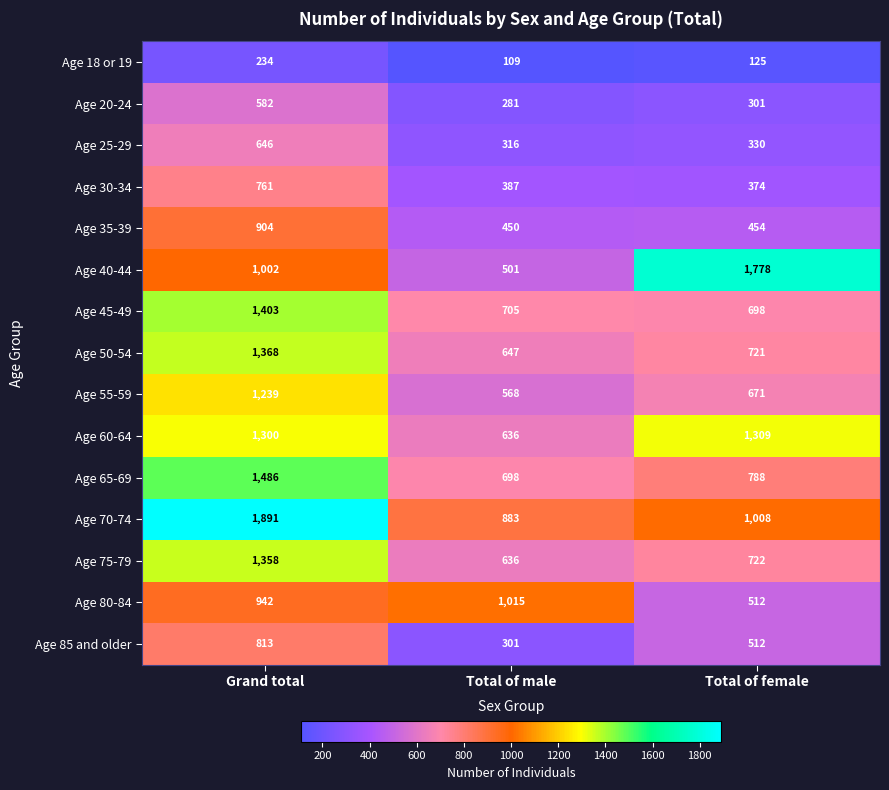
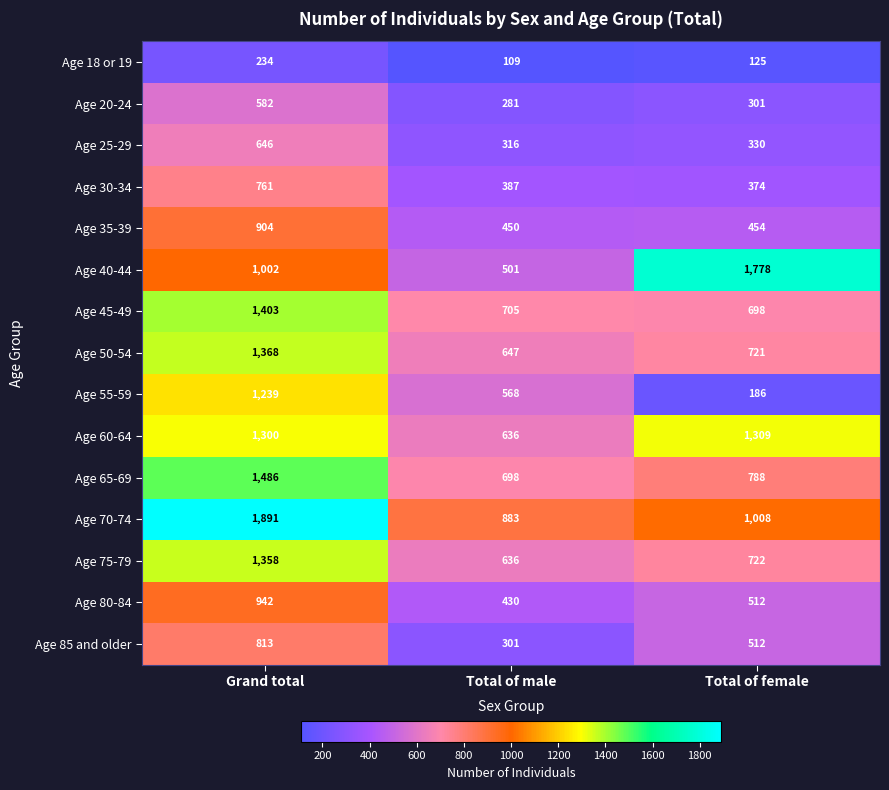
Age 55-59, Total of female: 671 -> 186
Age 80-84, Total of male: 1,015 -> 430
